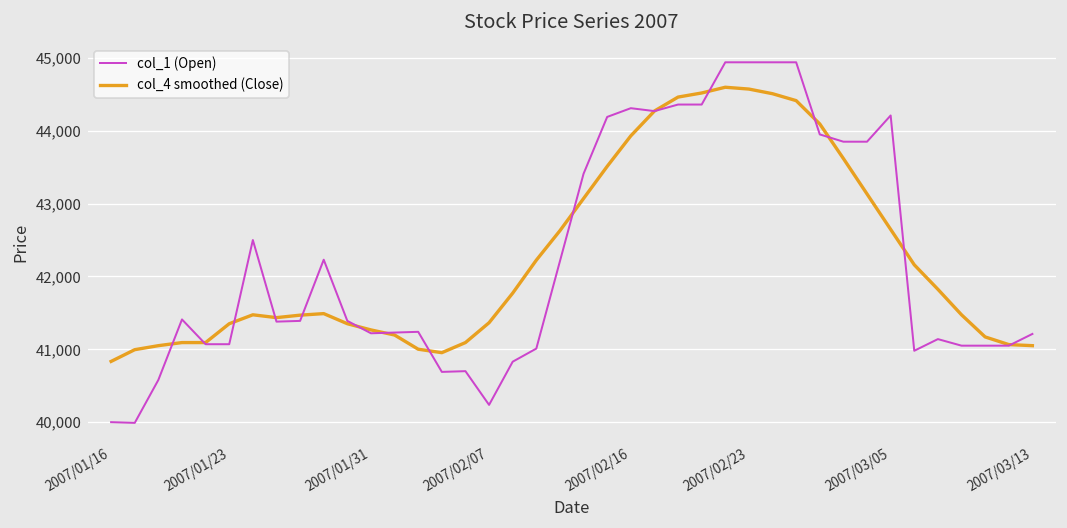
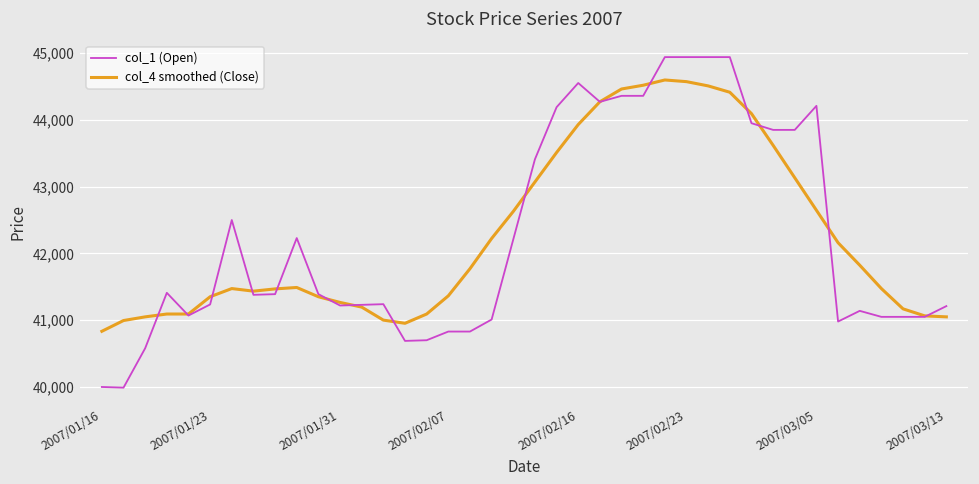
col_1 (Open), 2007/01/23: 41,100 -> 41,200
col_1 (Open), 2007/02/07: 40,200 -> 40,800
col_1 (Open), 2007/02/16: 44,300 -> 44,600
